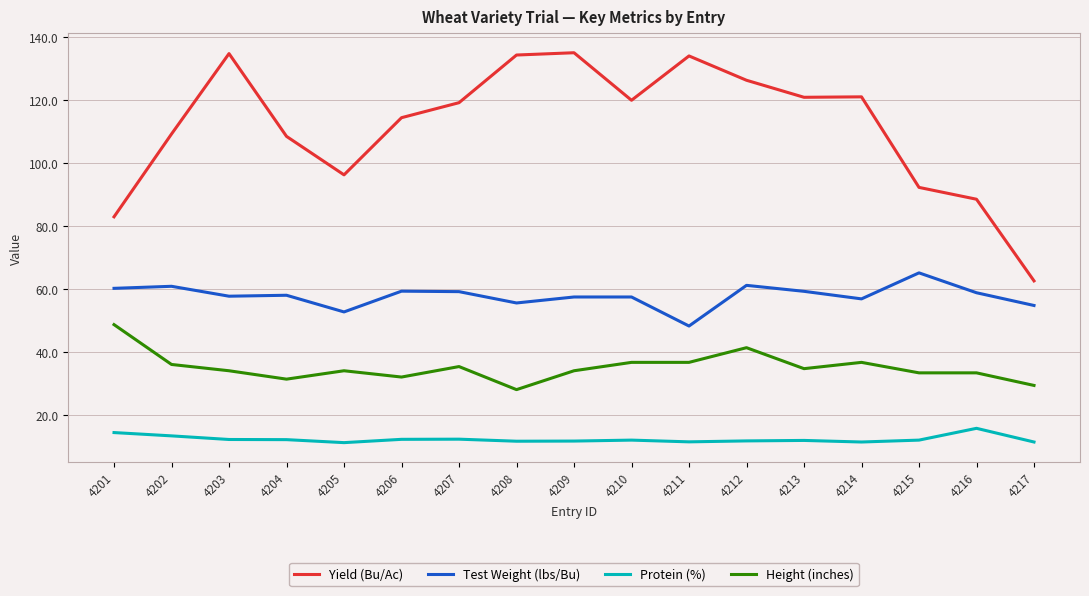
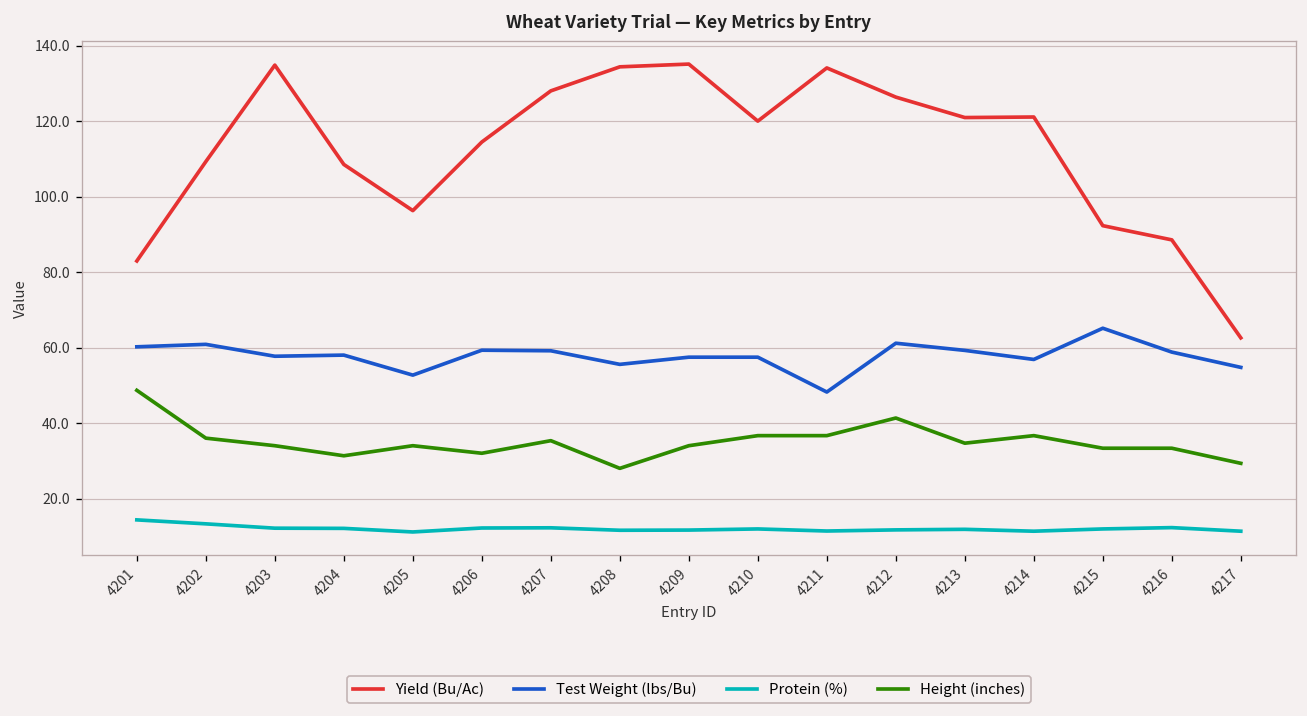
Yield (Bu/Ac), 4207: 119 -> 128
Protein (%), 4216: 16 -> 12
